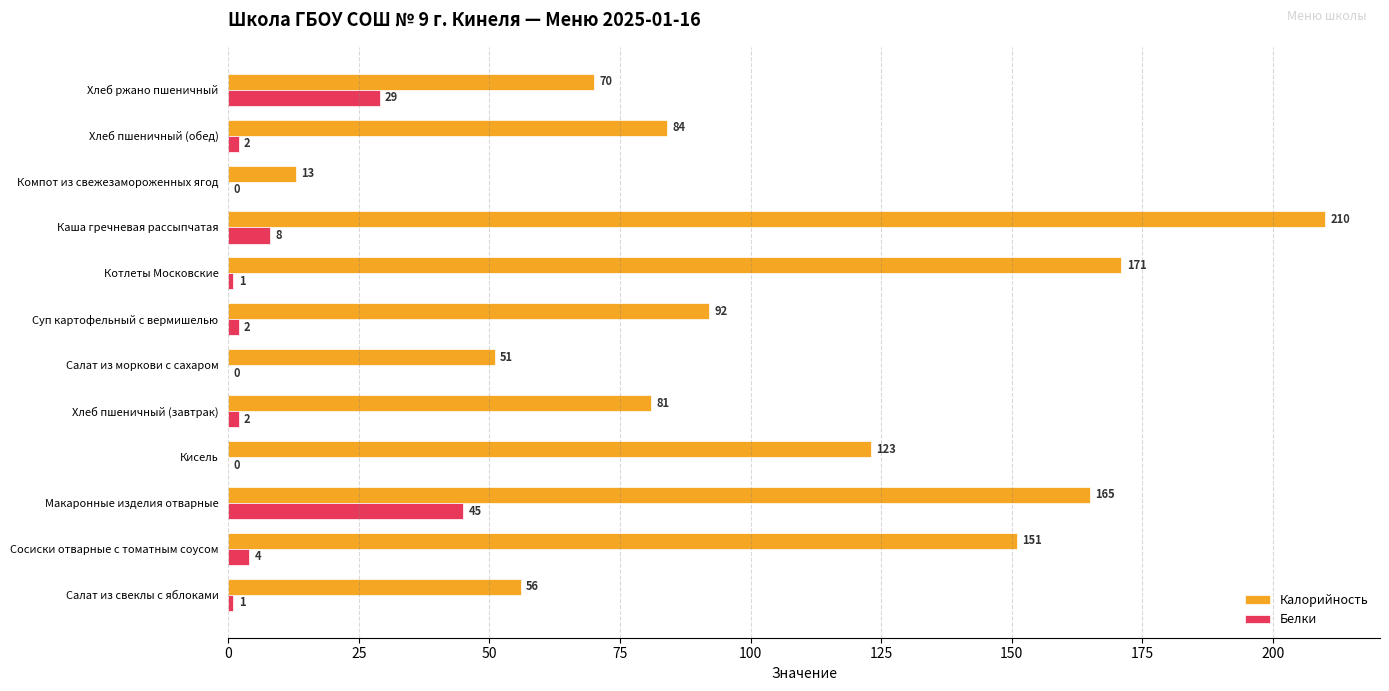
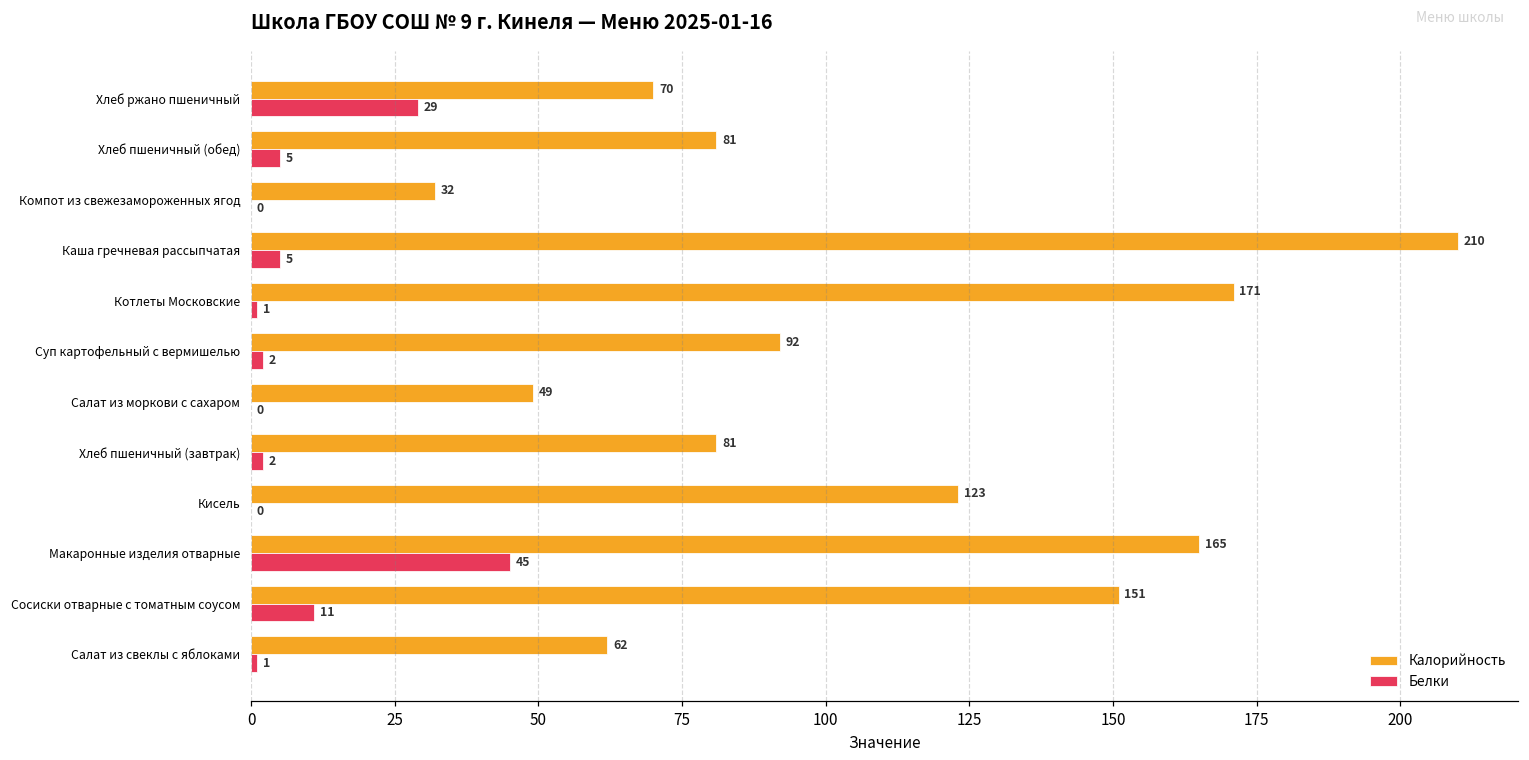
Калорийность, Хлеб пшеничный (обед): 84 -> 81
Белки, Хлеб пшеничный (обед): 2 -> 5
Калорийность, Компот из свежезамороженных ягод: 13 -> 32
Белки, Каша гречневая рассыпчатая: 8 -> 5
Калорийность, Салат из моркови с сахаром: 51 -> 49
Белки, Сосиски отварные с томатным соусом: 4 -> 11
Калорийность, Салат из свеклы с яблоками: 56 -> 62
